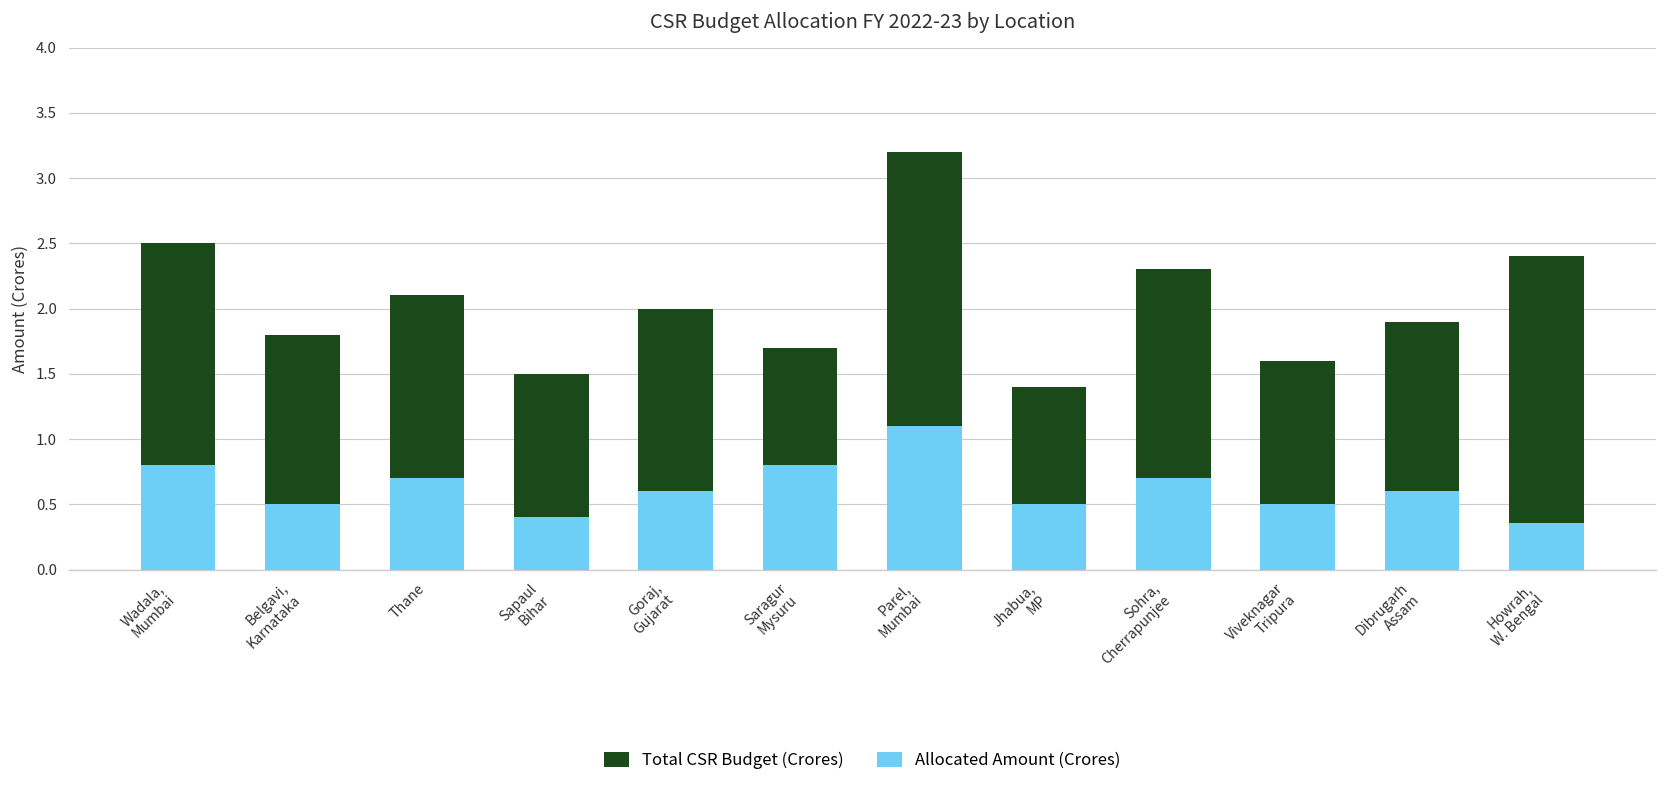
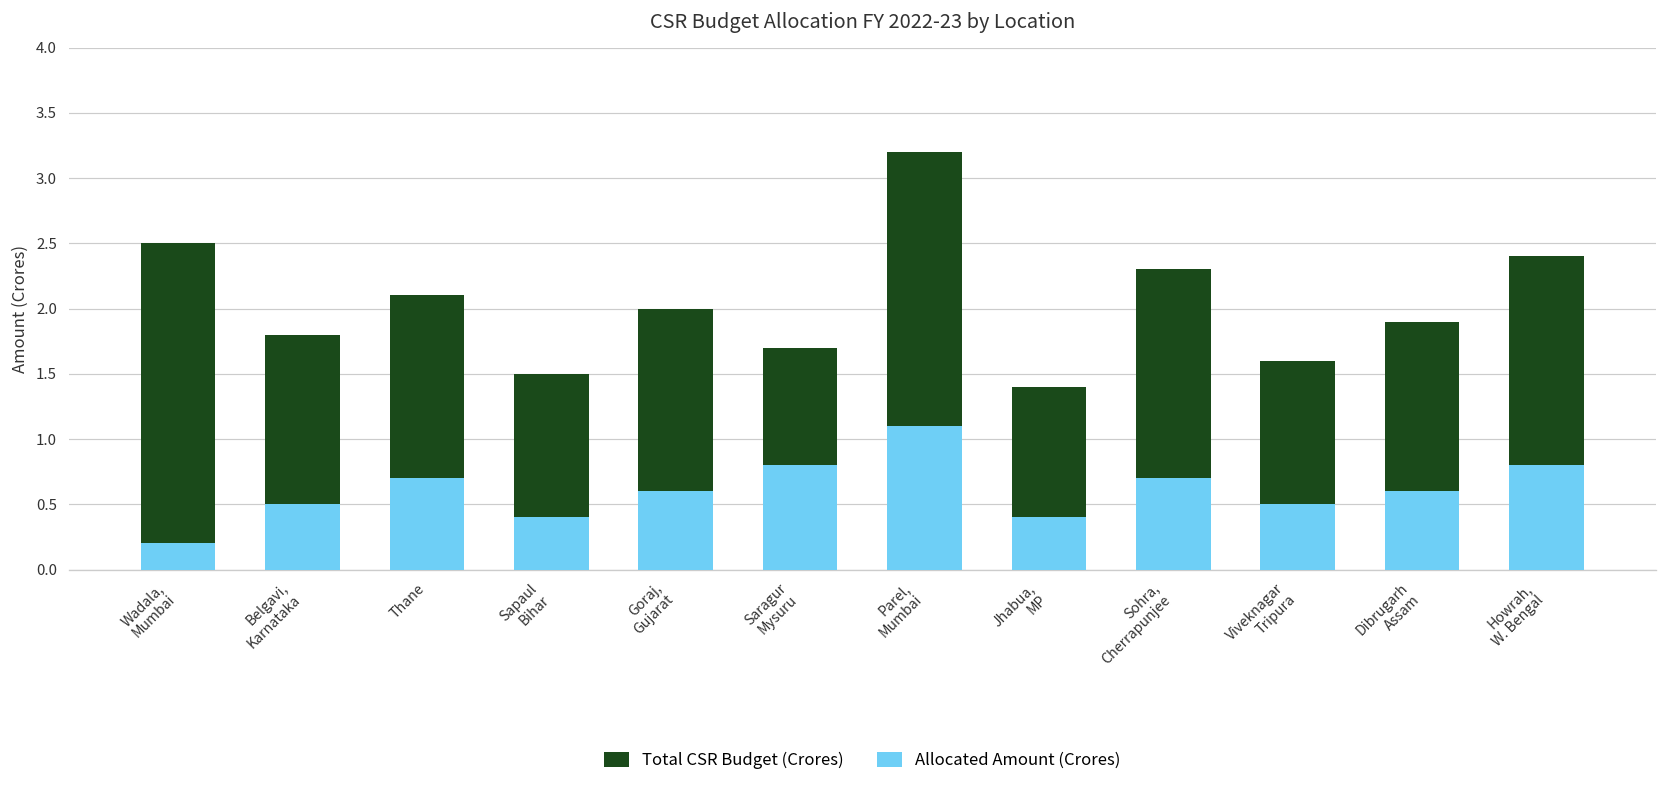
Allocated Amount (Crores), Wadala, Mumbai: 0.8 -> 0.2
Allocated Amount (Crores), Jhabua, MP: 0.5 -> 0.4
Allocated Amount (Crores), Howrah, W. Bengal: 0.36 -> 0.80
